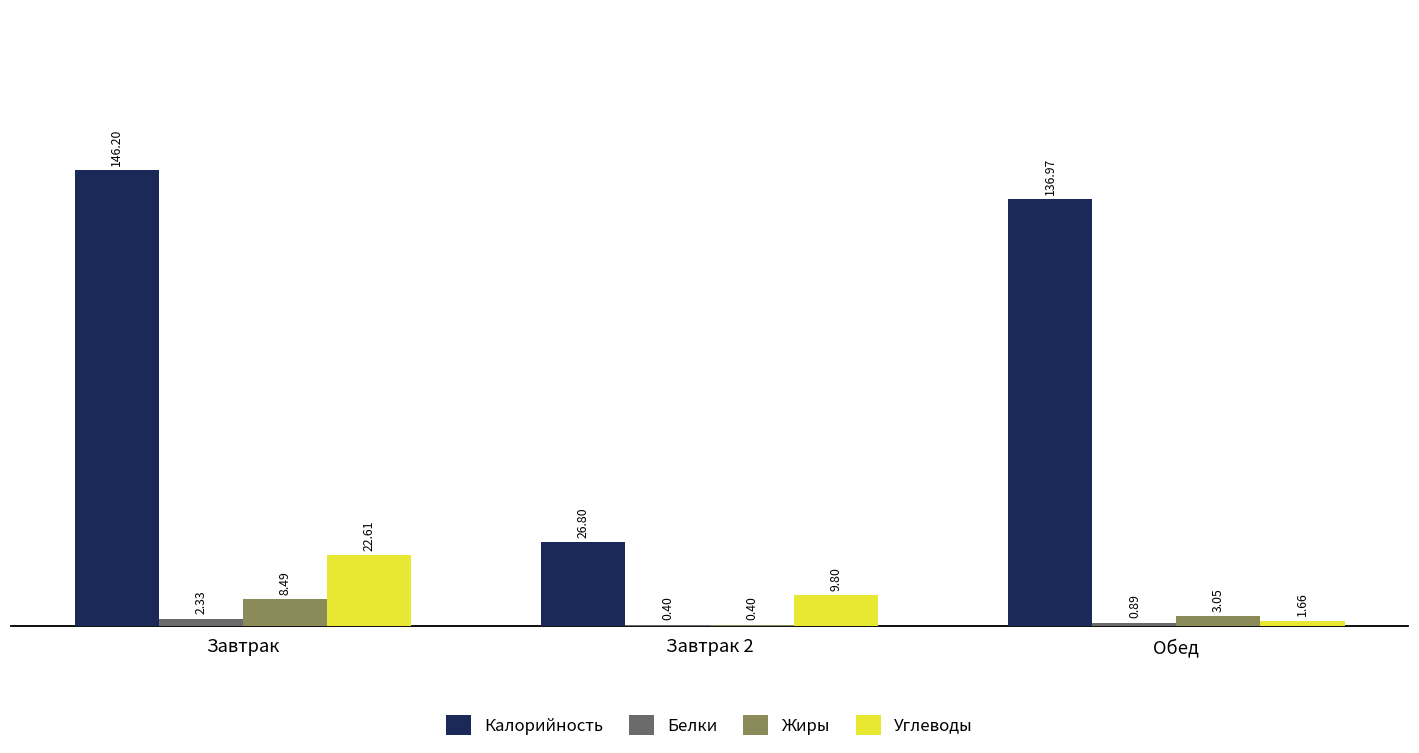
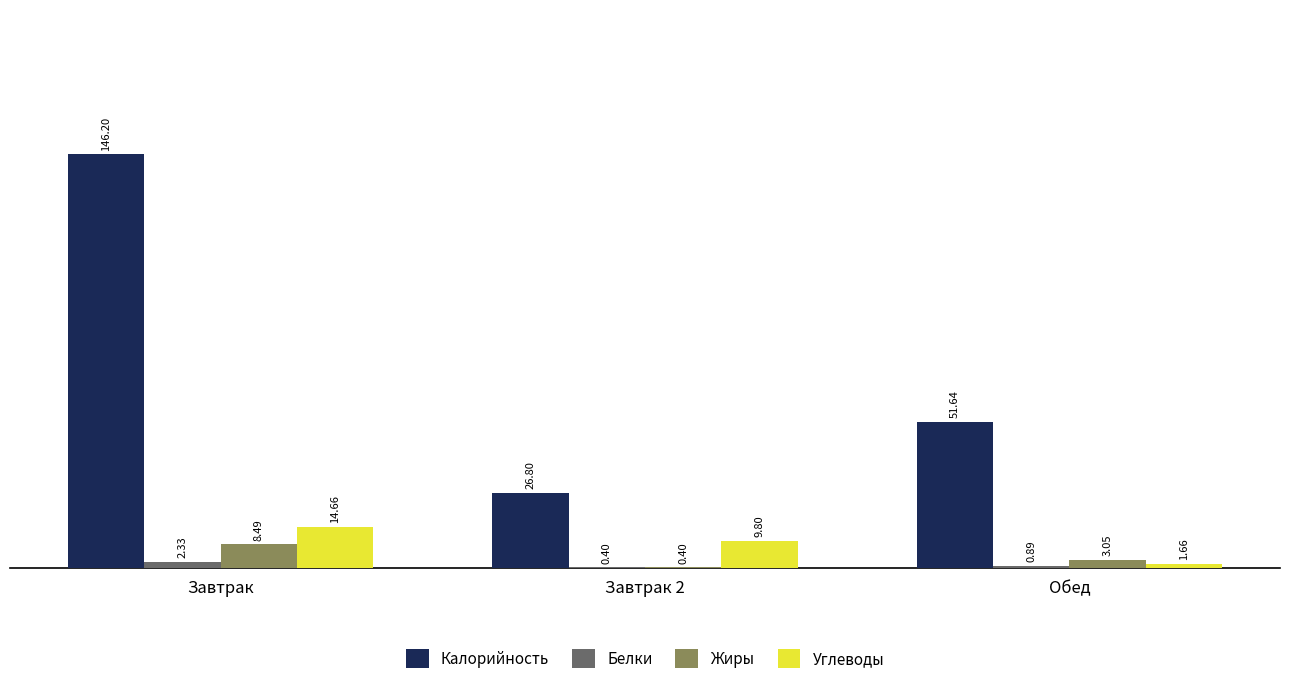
Углеводы, Завтрак: 22.61 -> 14.66
Калорийность, Обед: 136.97 -> 51.64
